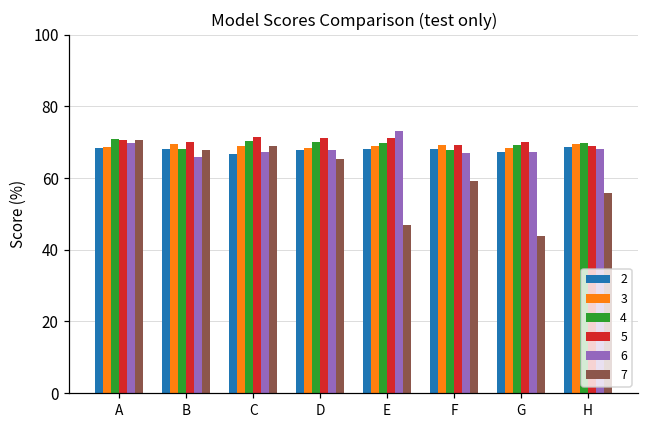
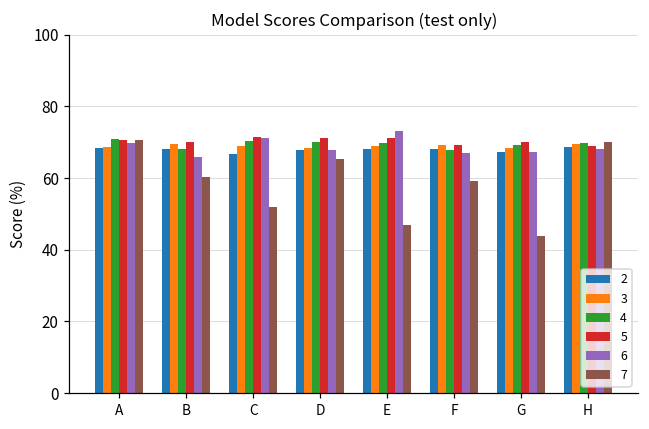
7, B: 68 -> 60
6, C: 67 -> 71
7, C: 69 -> 52
7, H: 56 -> 70
